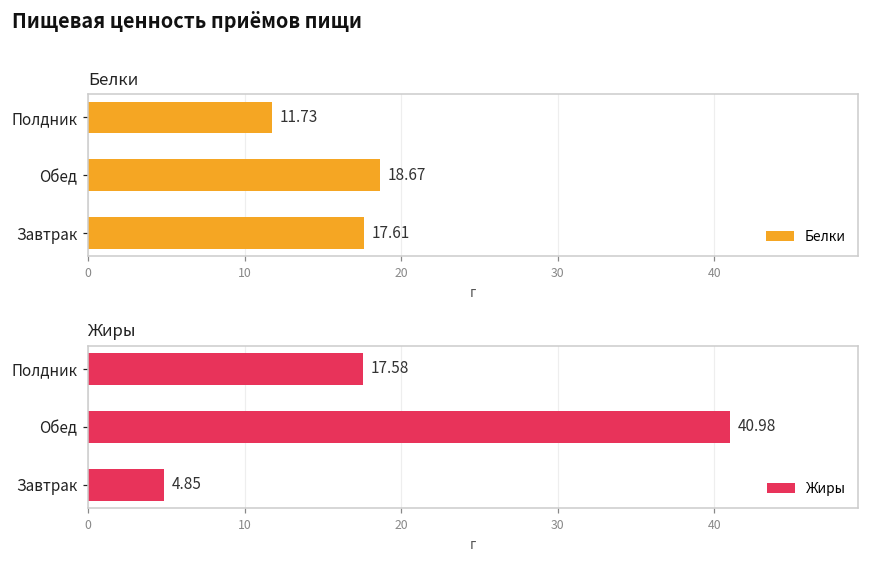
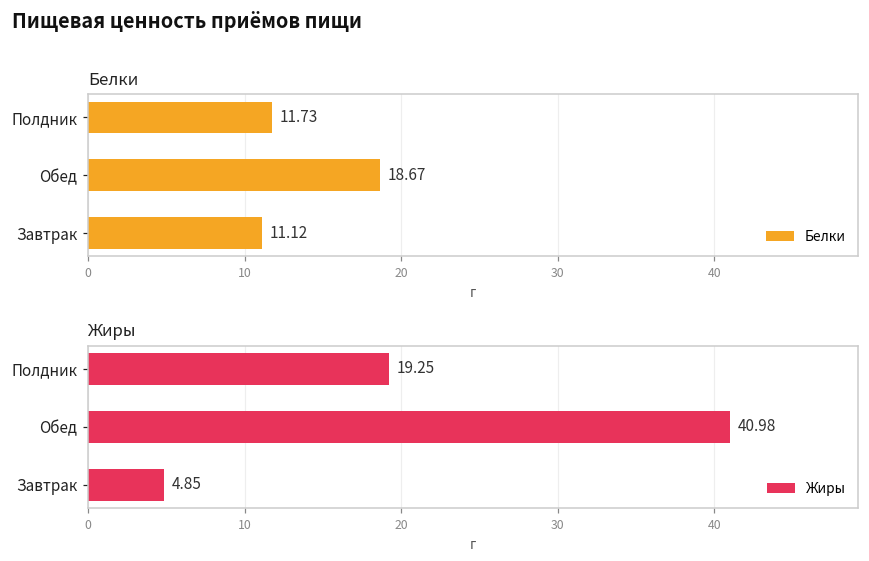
Белки, Завтрак: 17.61 -> 11.12
Жиры, Полдник: 17.58 -> 19.25
